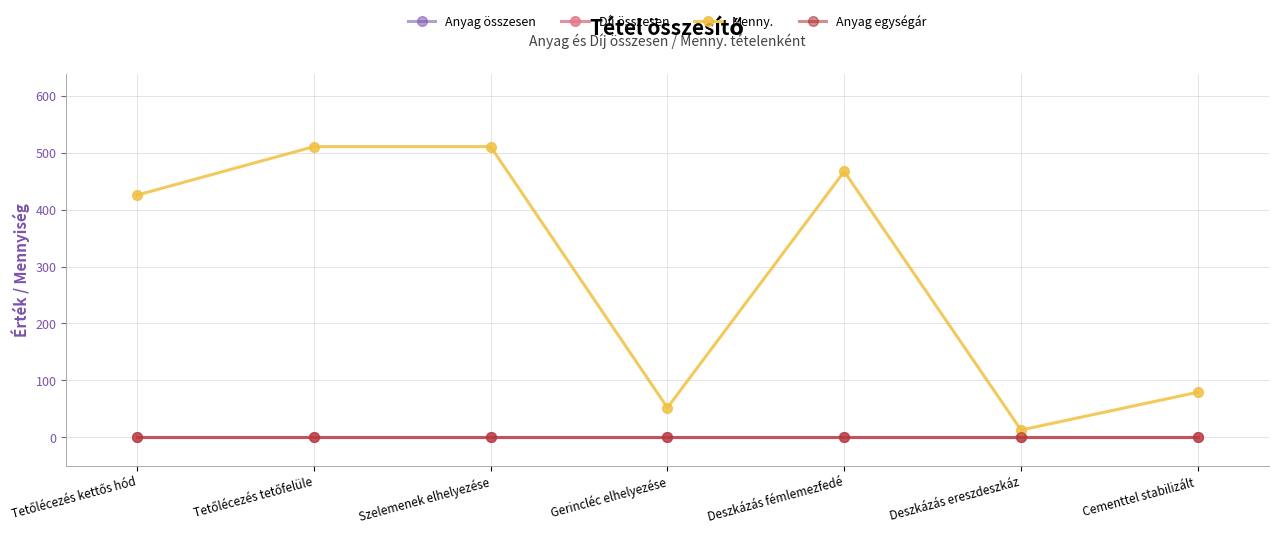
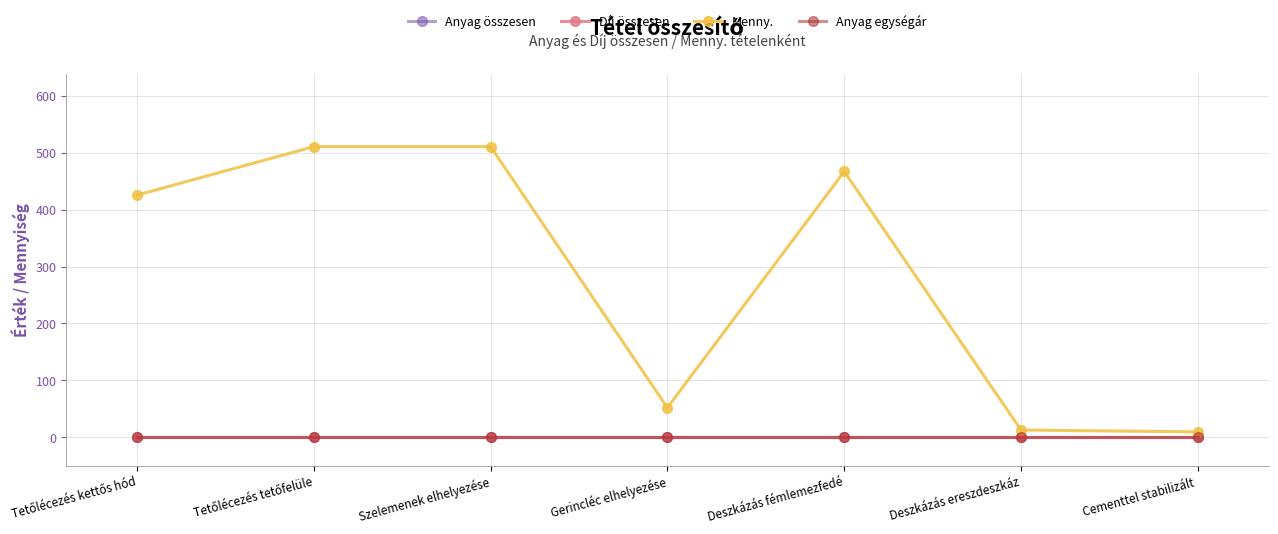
Menny., Cementtel stabilizált: 80 -> 10
